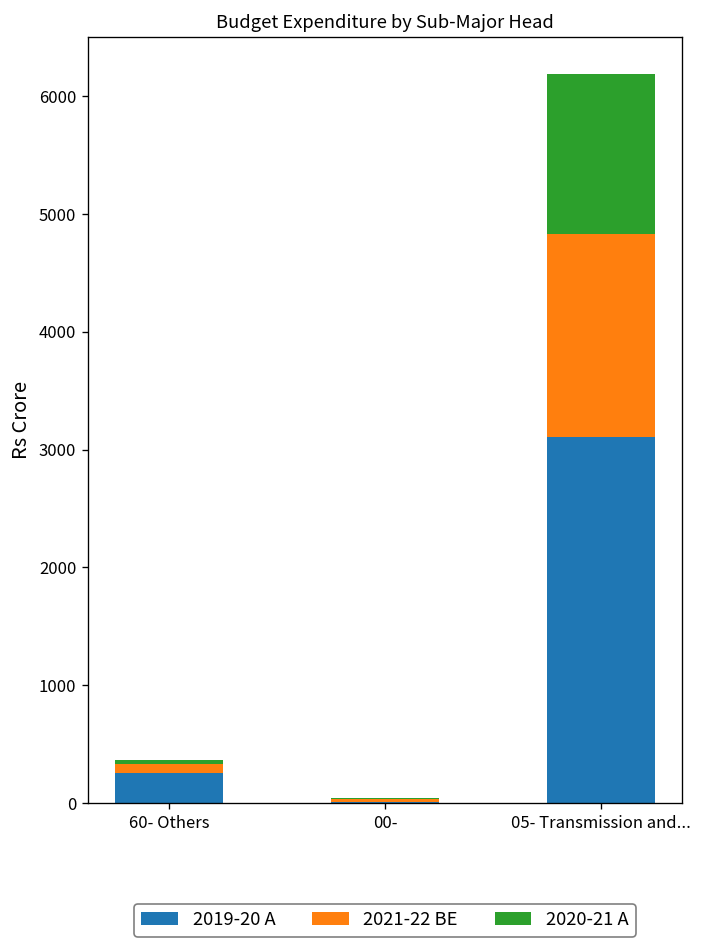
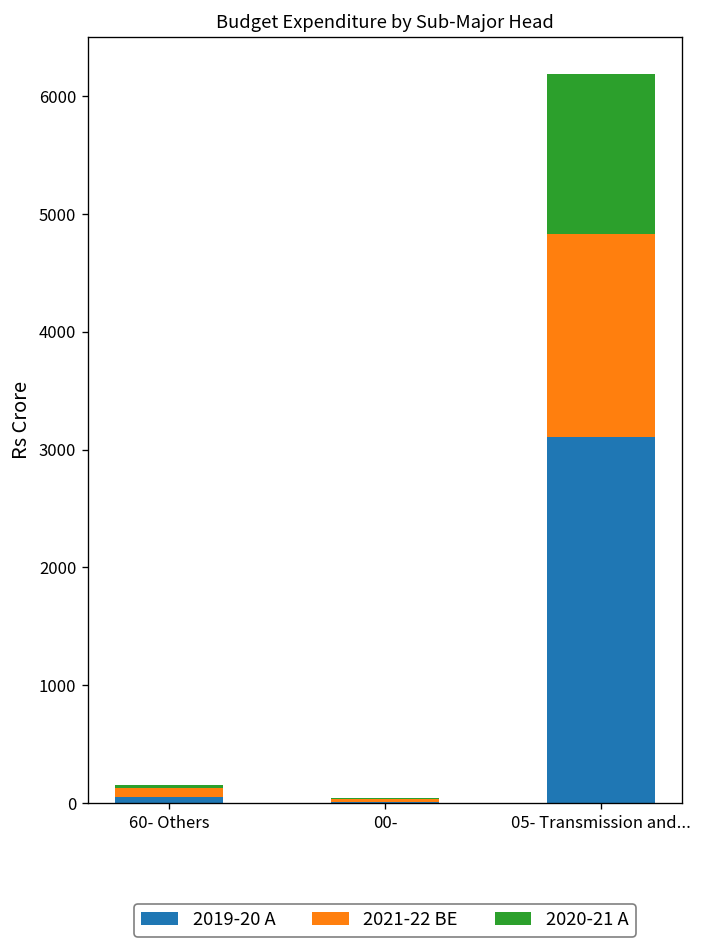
2019-20 A, 60- Others: 300 -> 0
